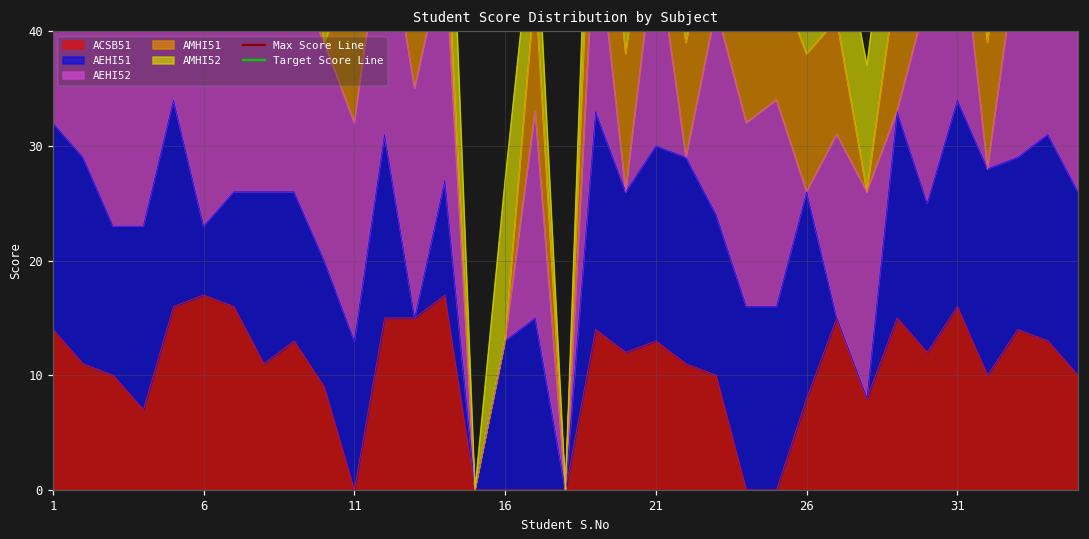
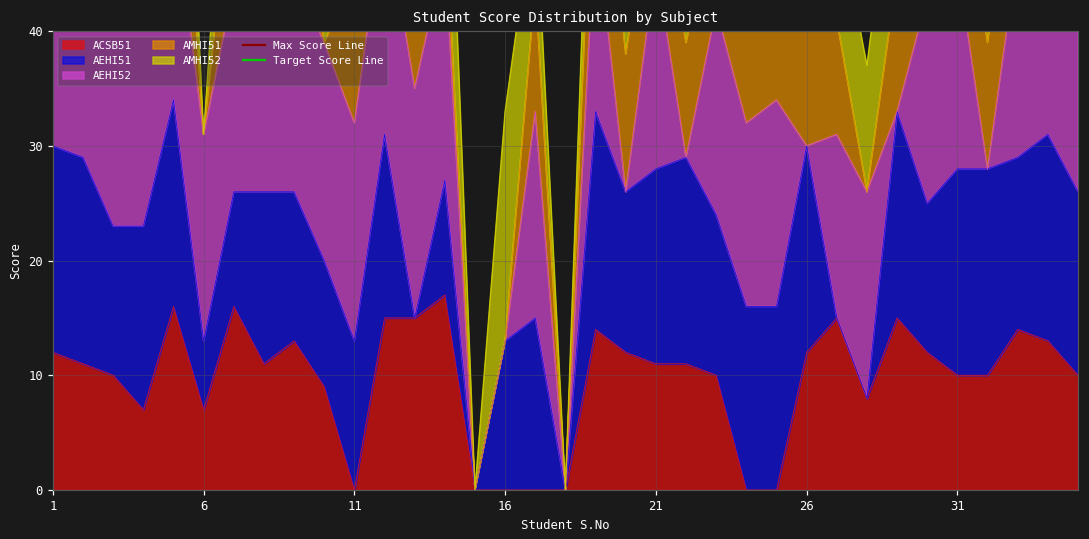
ACSB51, 1: 14 -> 12
ACSB51, 6: 17 -> 7
AMHI52, 16: 14 -> 20
ACSB51, 21: 13 -> 11
ACSB51, 26: 8 -> 12
ACSB51, 31: 16 -> 10
